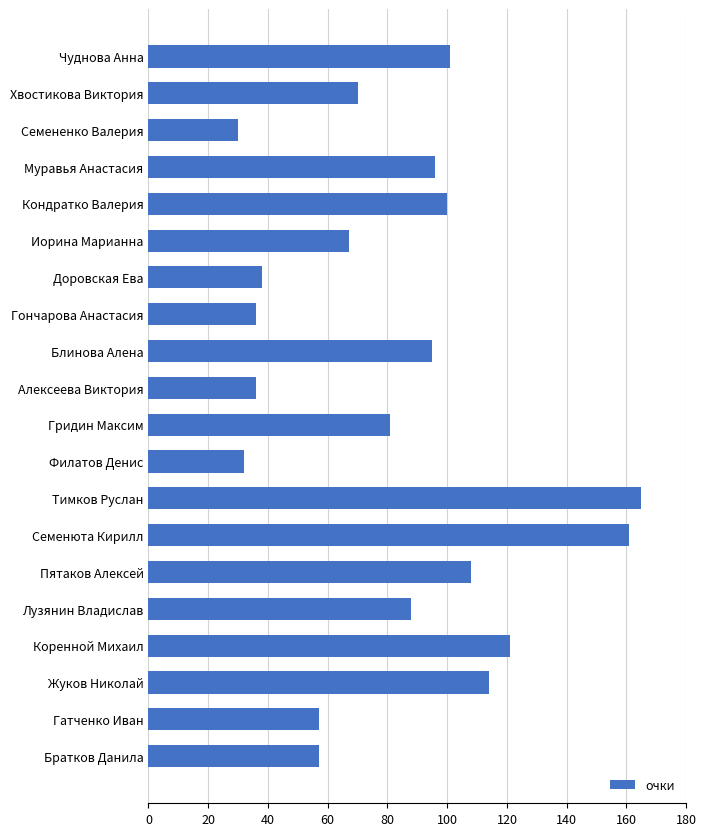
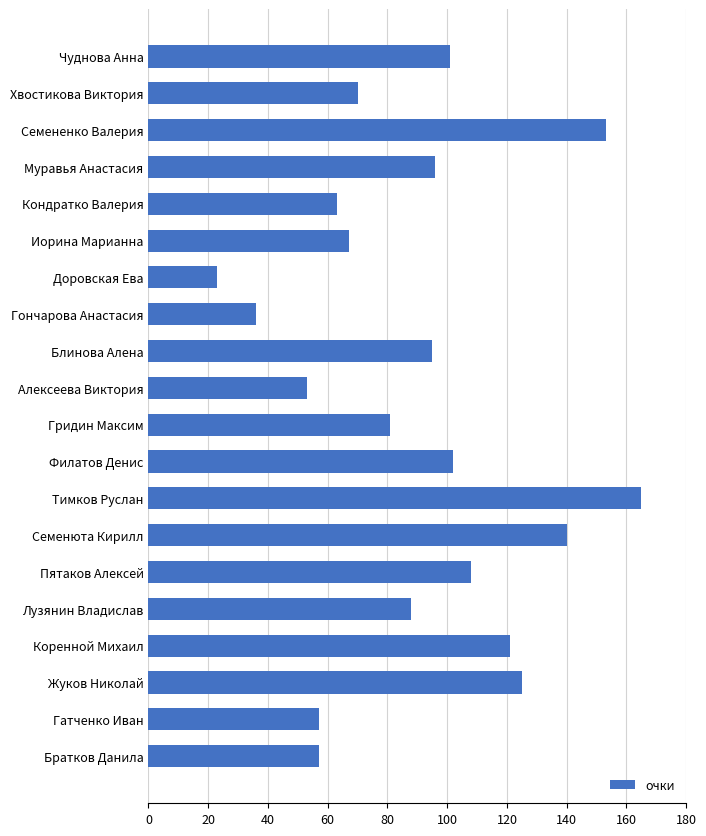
Семененко Валерия: 30 -> 153
Кондратко Валерия: 100 -> 63
Доровская Ева: 38 -> 23
Алексеева Виктория: 36 -> 53
Филатов Денис: 32 -> 102
Семенюта Кирилл: 161 -> 140
Жуков Николай: 114 -> 125
